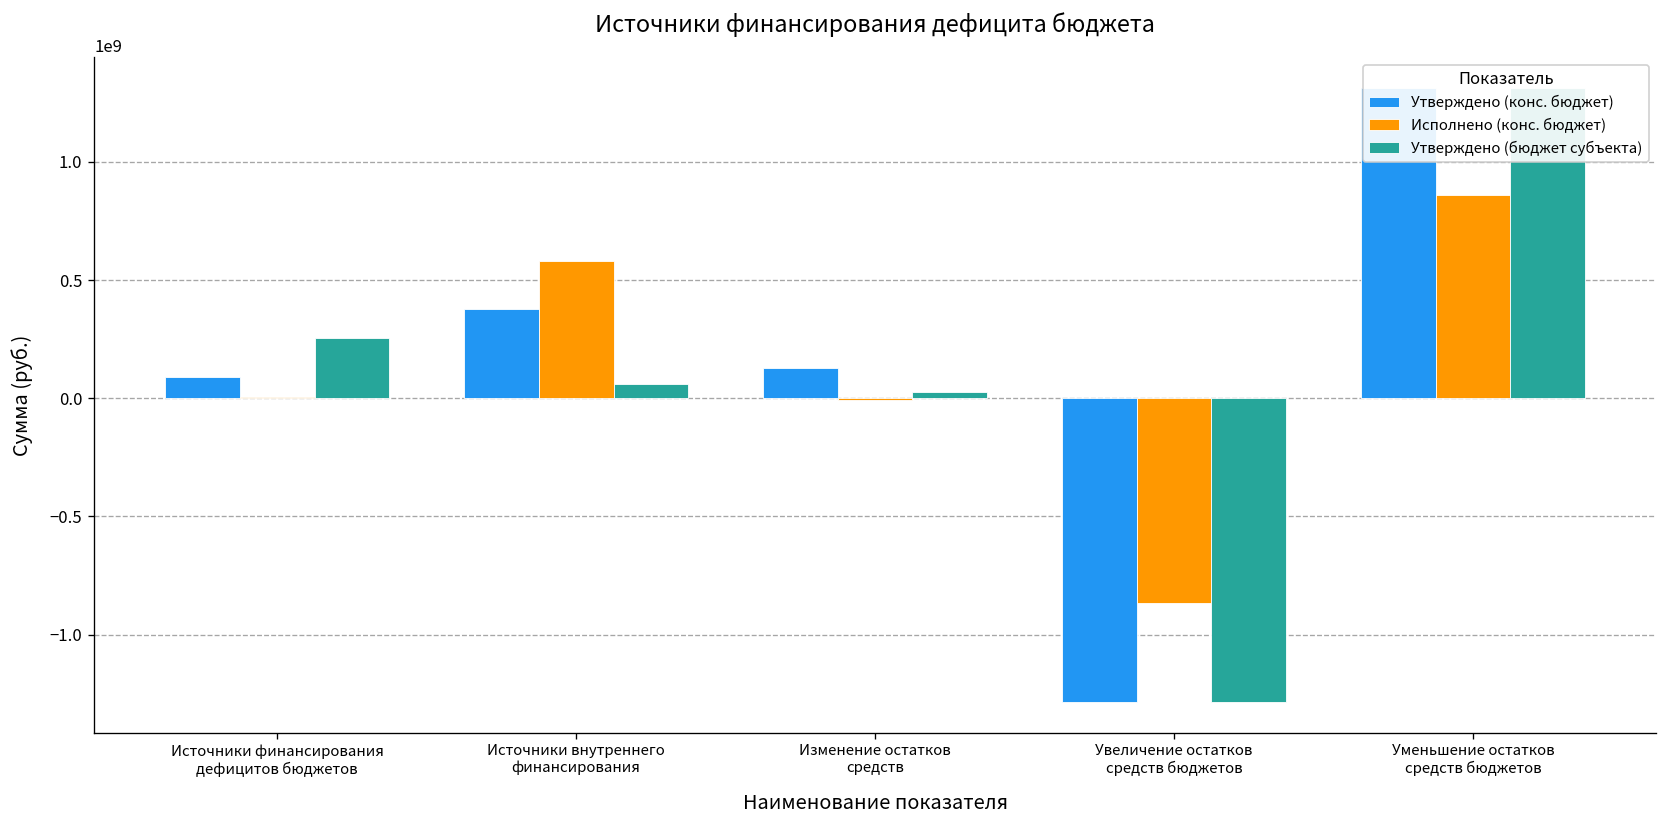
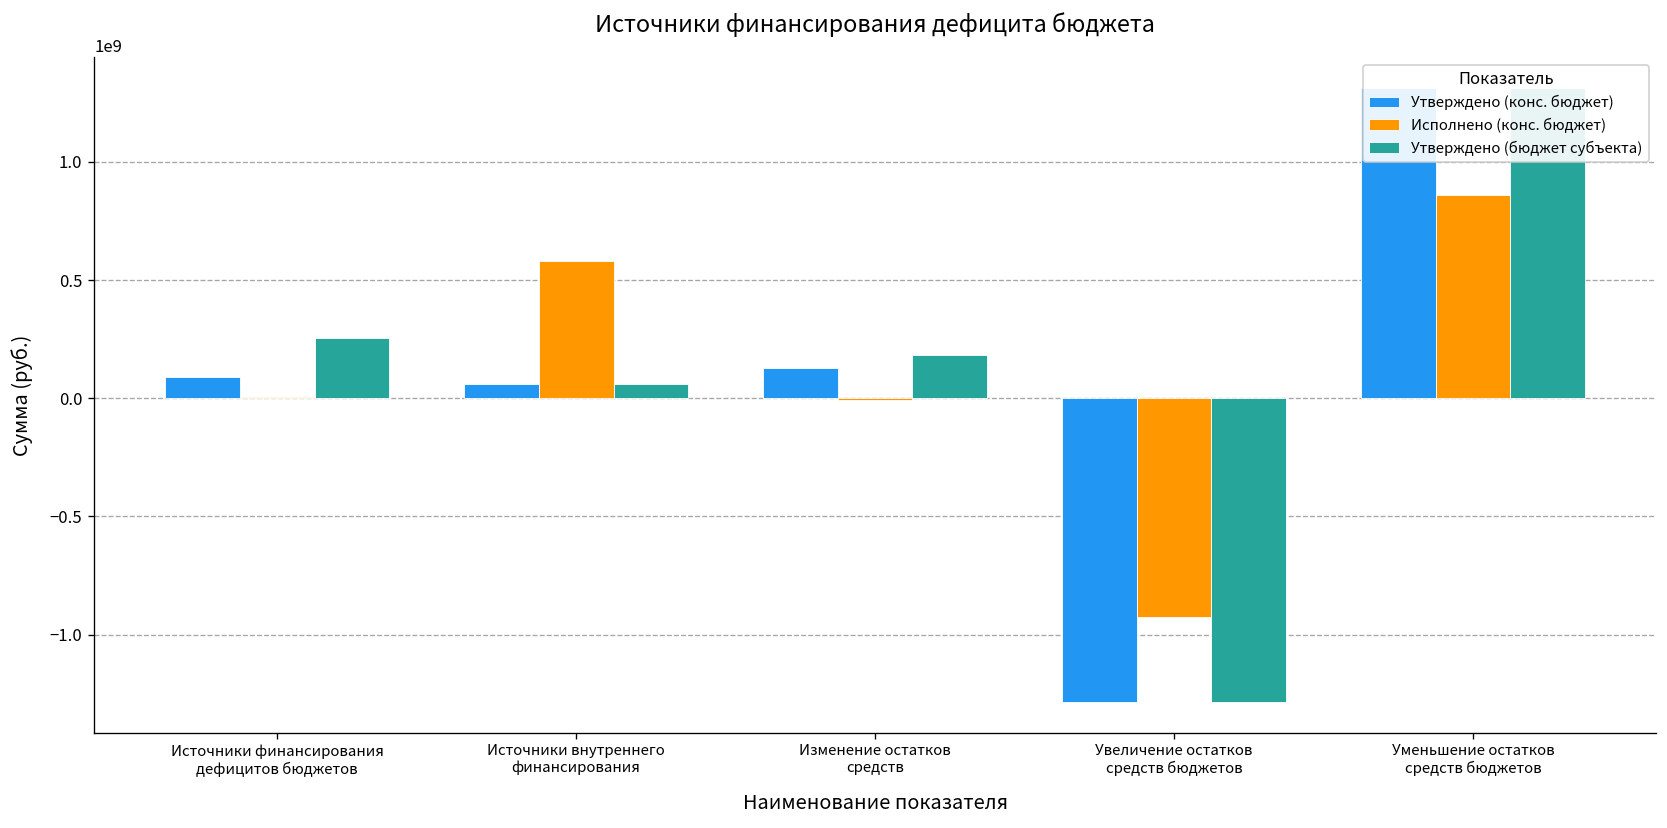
Утверждено (конс. бюджет), Источники внутреннего финансирования: 380000000 -> 60000000
Утверждено (бюджет субъекта), Изменение остатков средств: 30000000 -> 180000000
Исполнено (конс. бюджет), Увеличение остатков средств бюджетов: -870000000 -> -920000000
